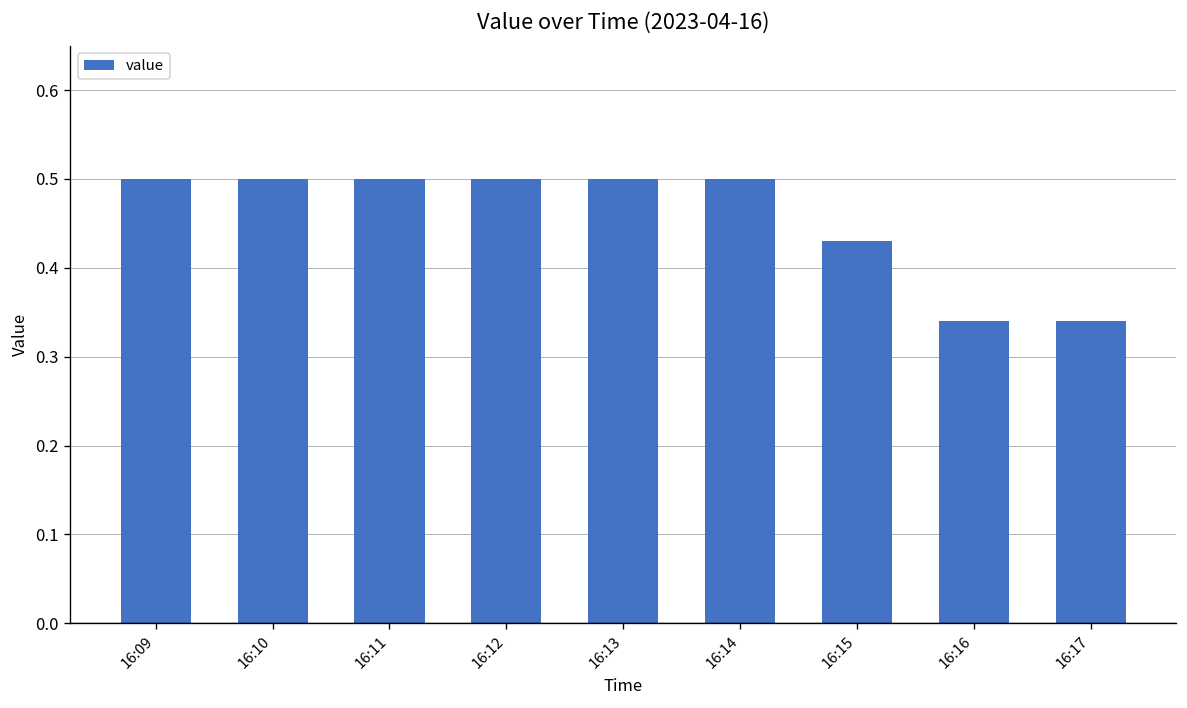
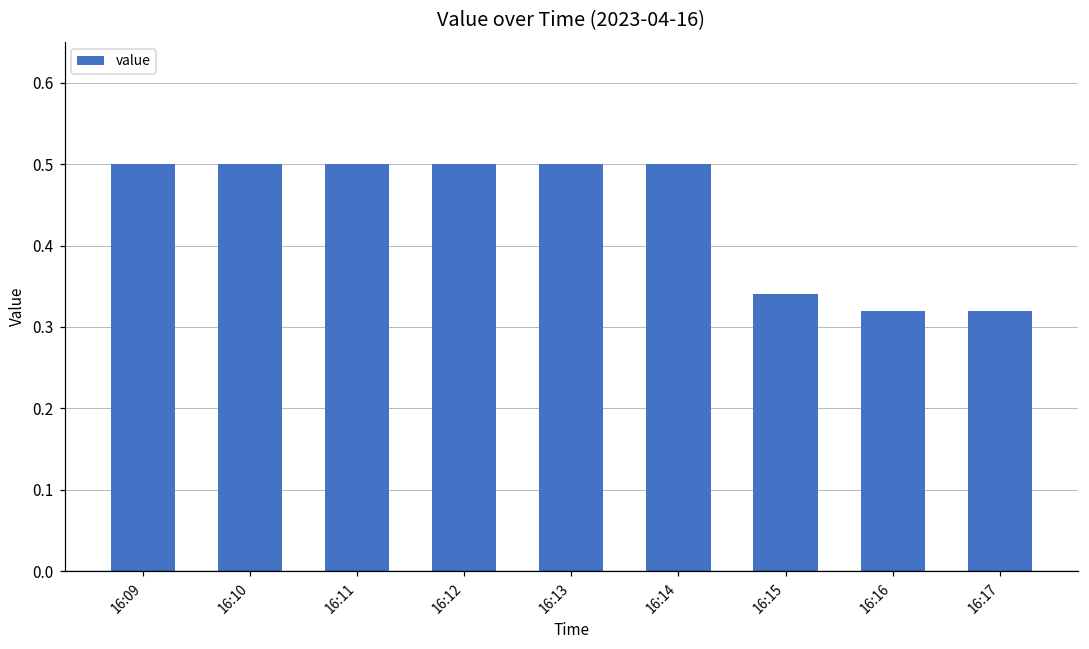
16:15: 0.43 -> 0.34
16:16: 0.34 -> 0.32
16:17: 0.34 -> 0.32
